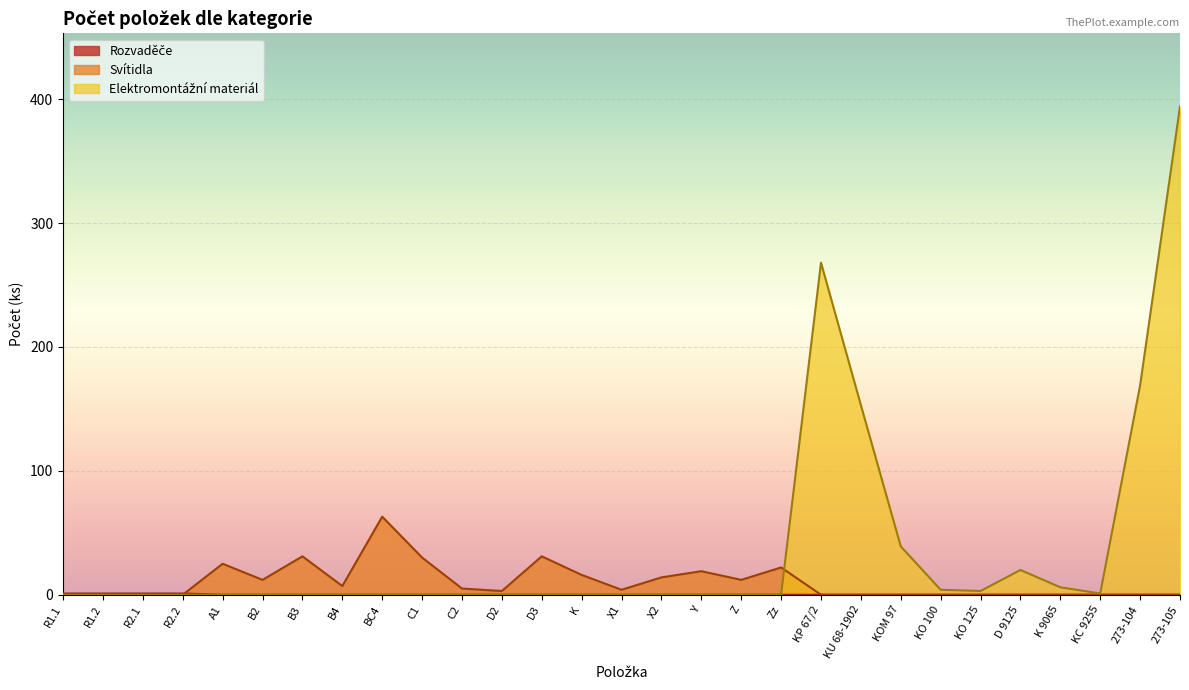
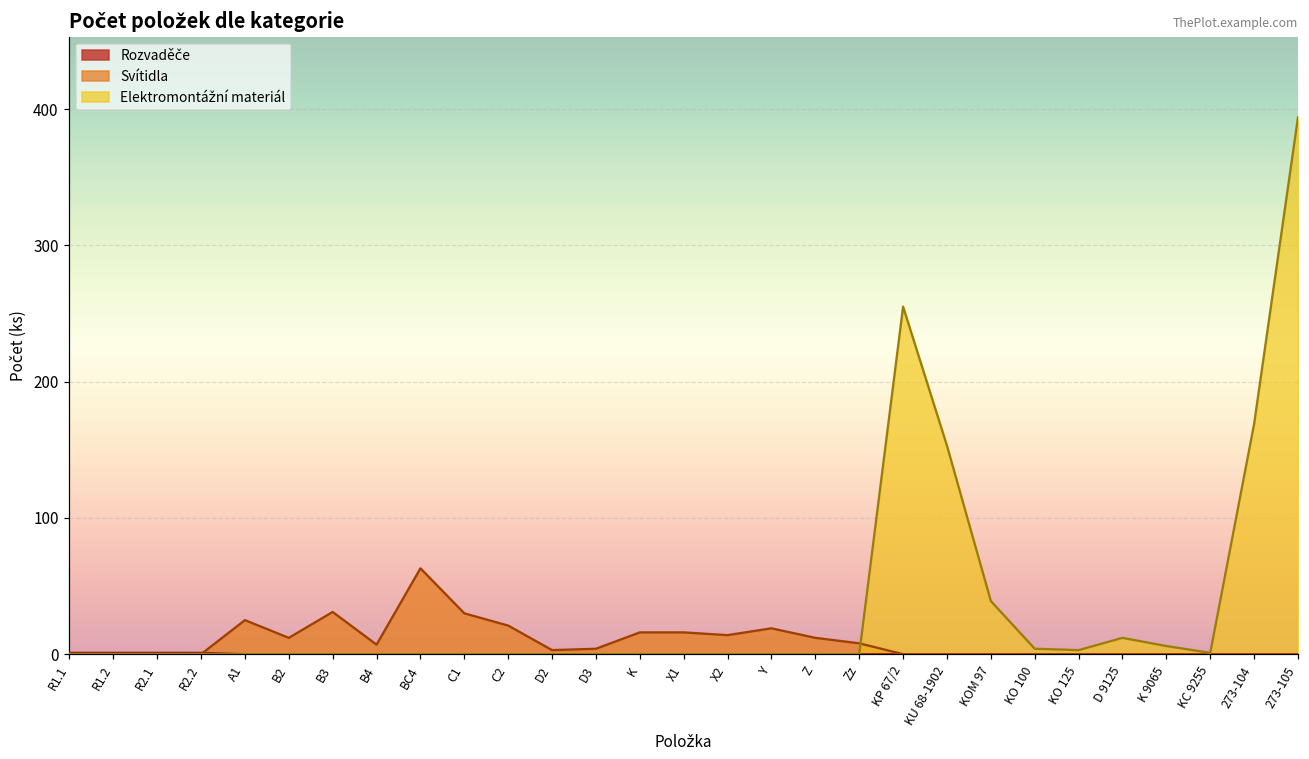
Svítidla, C2: 5 -> 21
Svítidla, D3: 31 -> 4
Svítidla, X1: 4 -> 16
Svítidla, Zz: 22 -> 8
Elektromontážní materiál, KP 67/2: 268 -> 255
Elektromontážní materiál, D 9125: 20 -> 12
